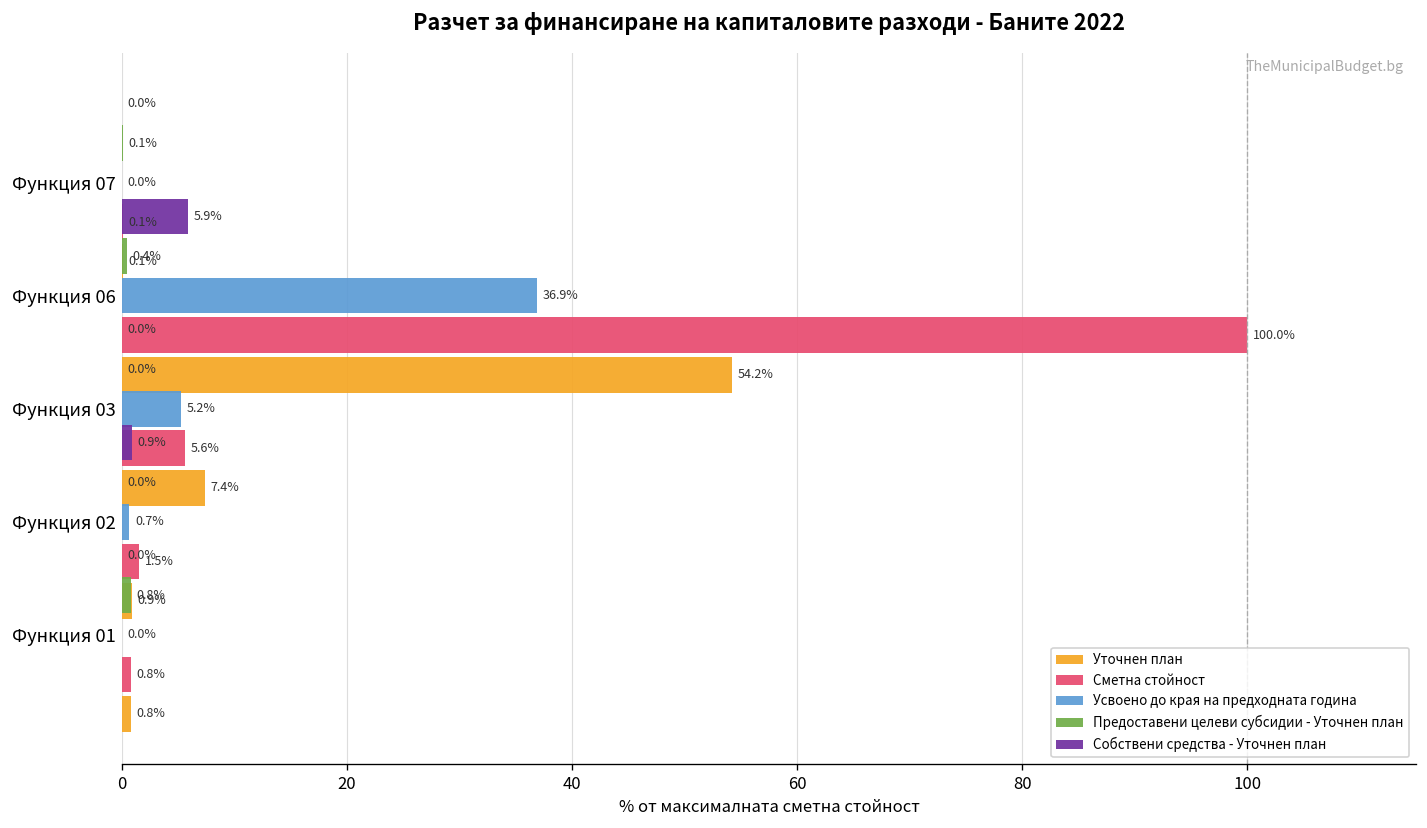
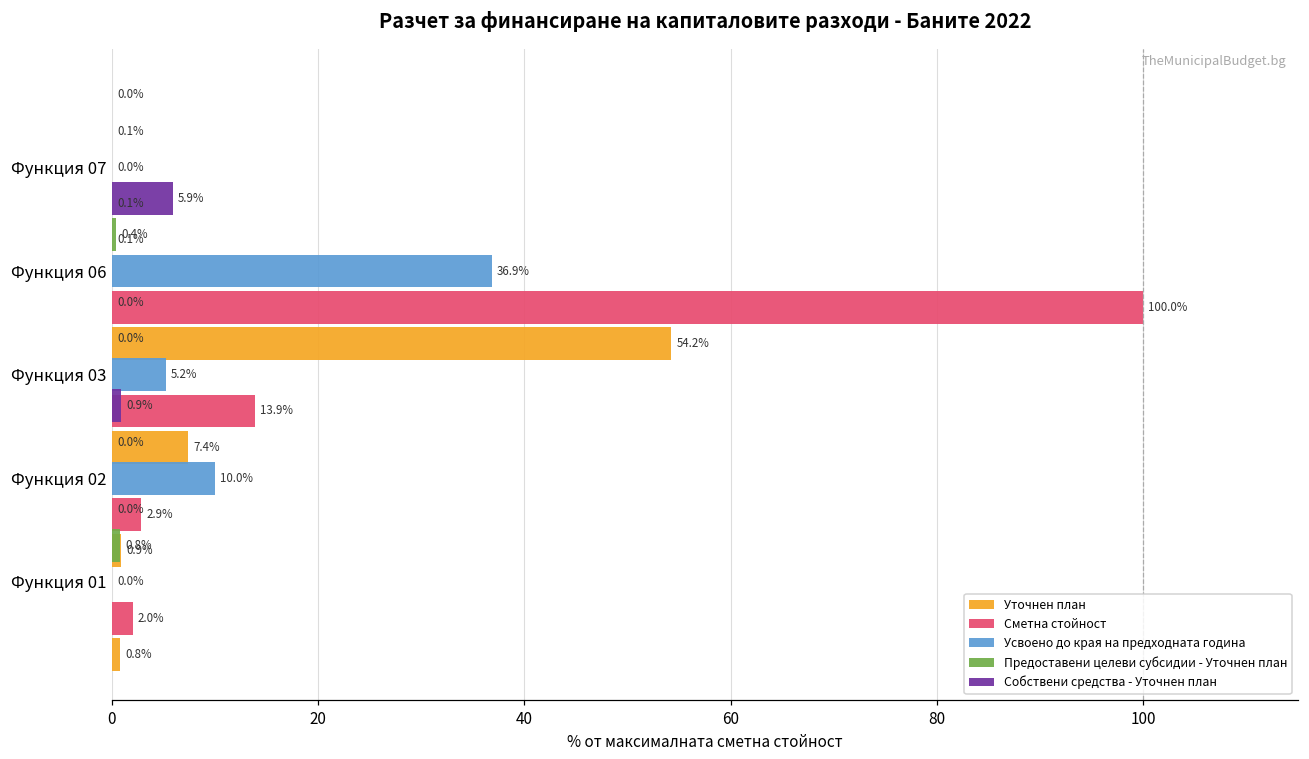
Сметна стойност, Функция 03: 5.6% -> 13.9%
Усвоено до края на предходната година, Функция 02: 0.7% -> 10.0%
Сметна стойност, Функция 02: 1.5% -> 2.9%
Сметна стойност, Функция 01: 0.8% -> 2.0%
